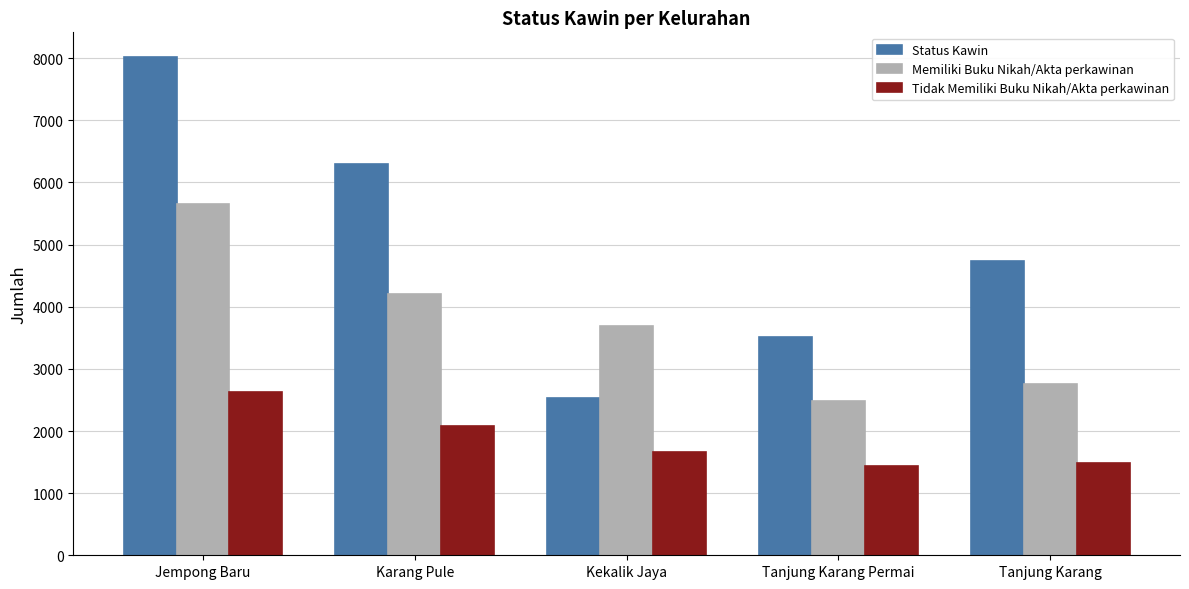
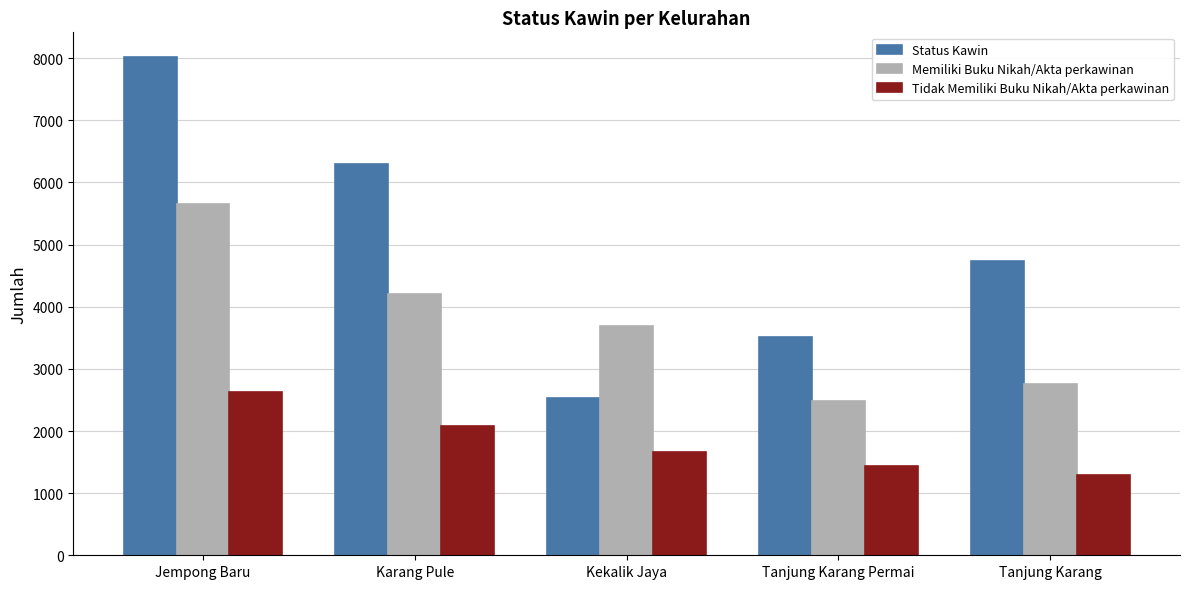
Tidak Memiliki Buku Nikah/Akta perkawinan, Tanjung Karang: 1500 -> 1300
